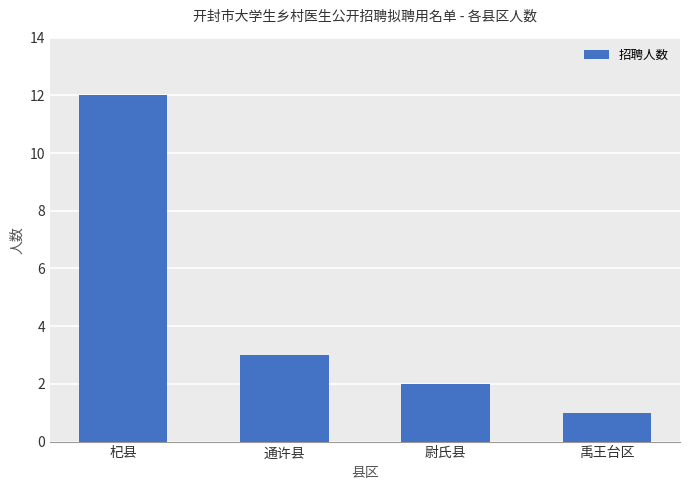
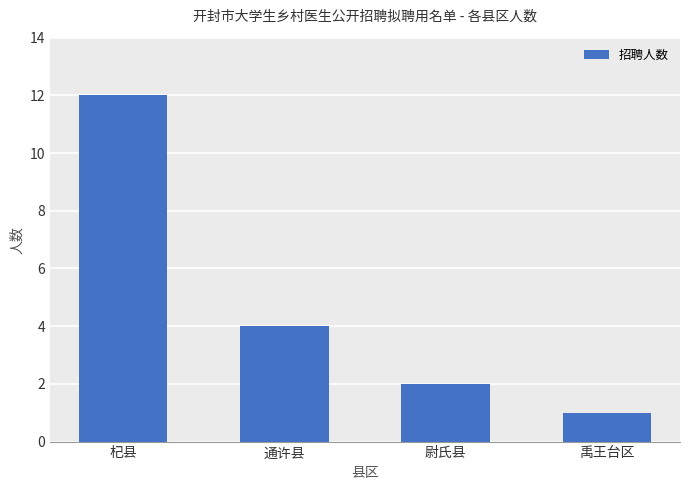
通许县: 3 -> 4
